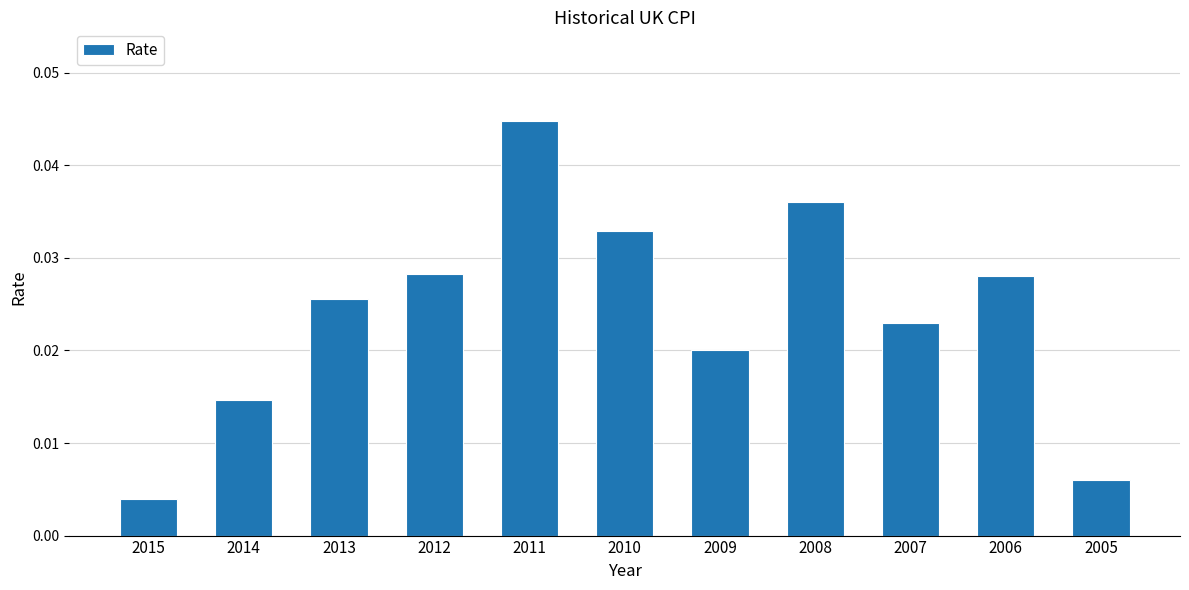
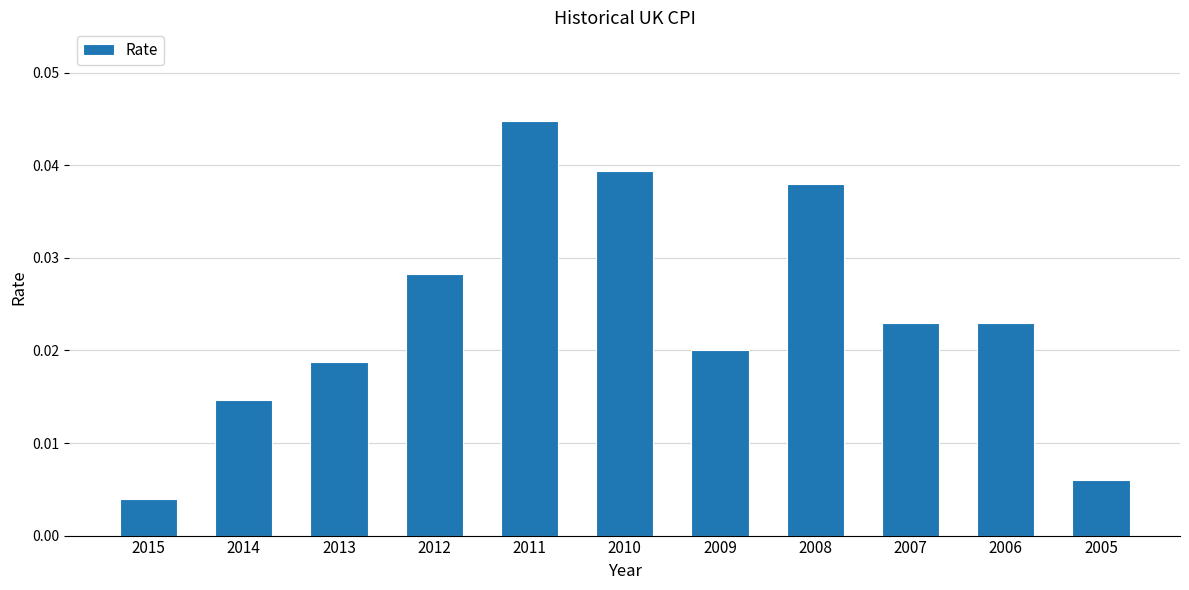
2013: 0.026 -> 0.019
2010: 0.033 -> 0.039
2008: 0.036 -> 0.038
2006: 0.028 -> 0.023
